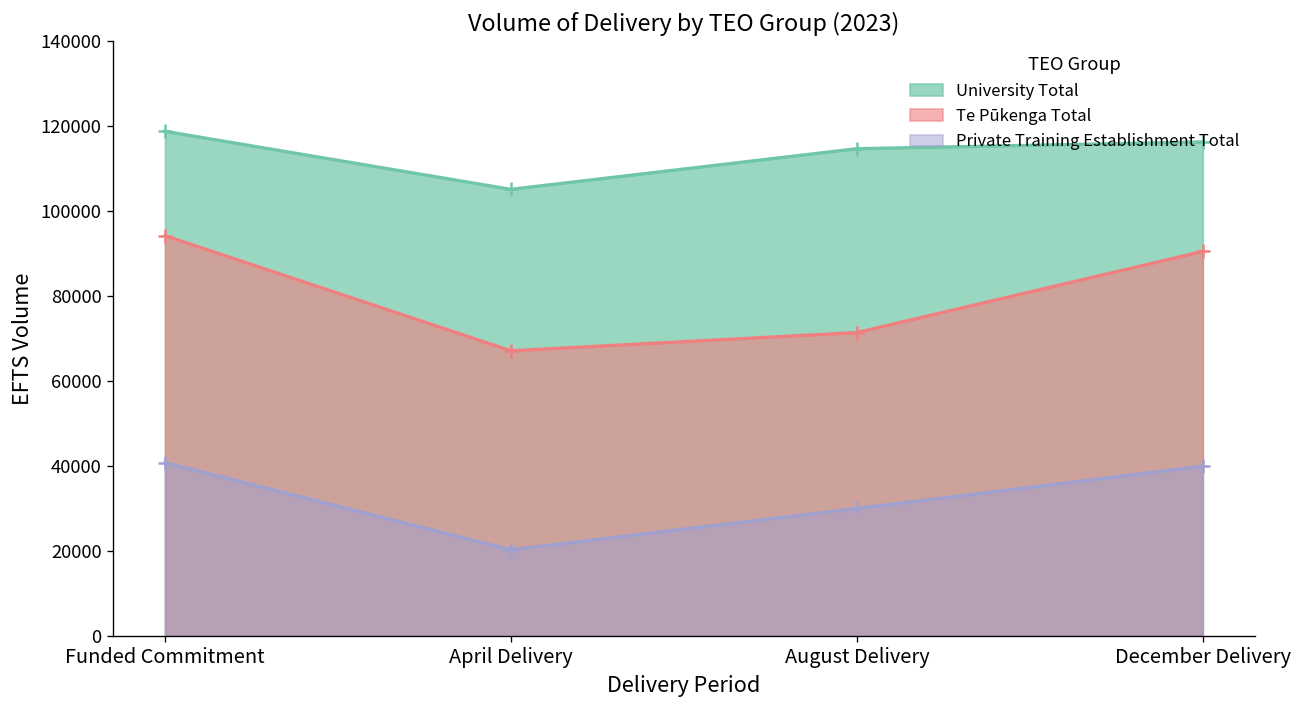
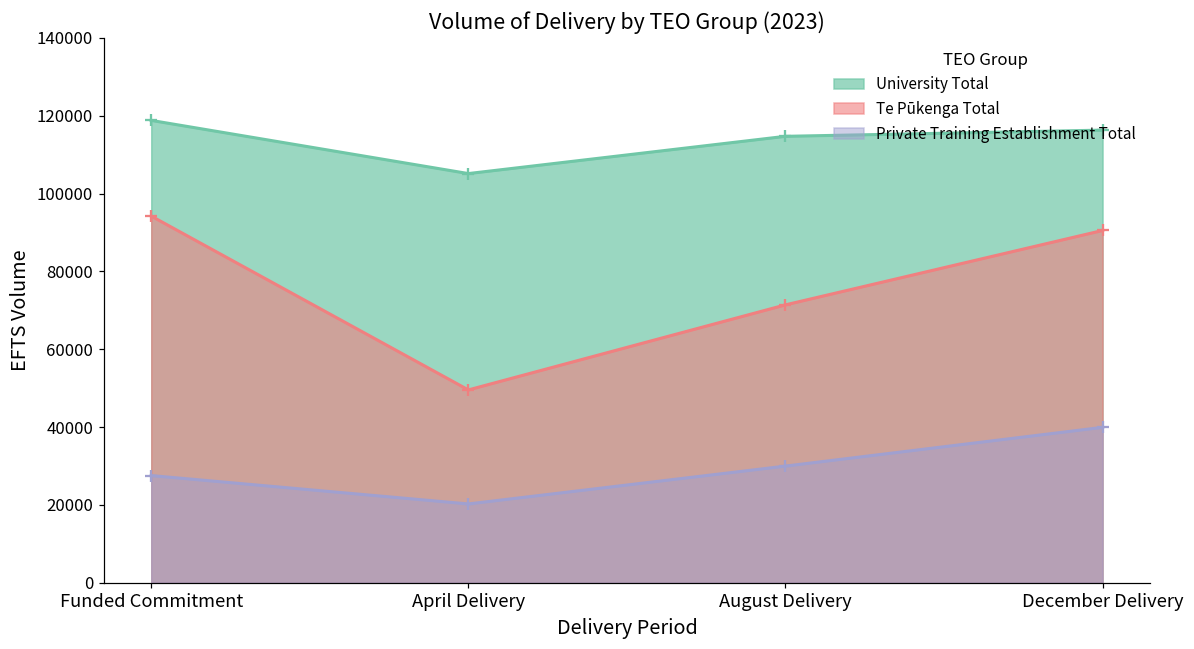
Private Training Establishment Total, Funded Commitment: 41000 -> 28000
Te Pūkenga Total, April Delivery: 67000 -> 50000
